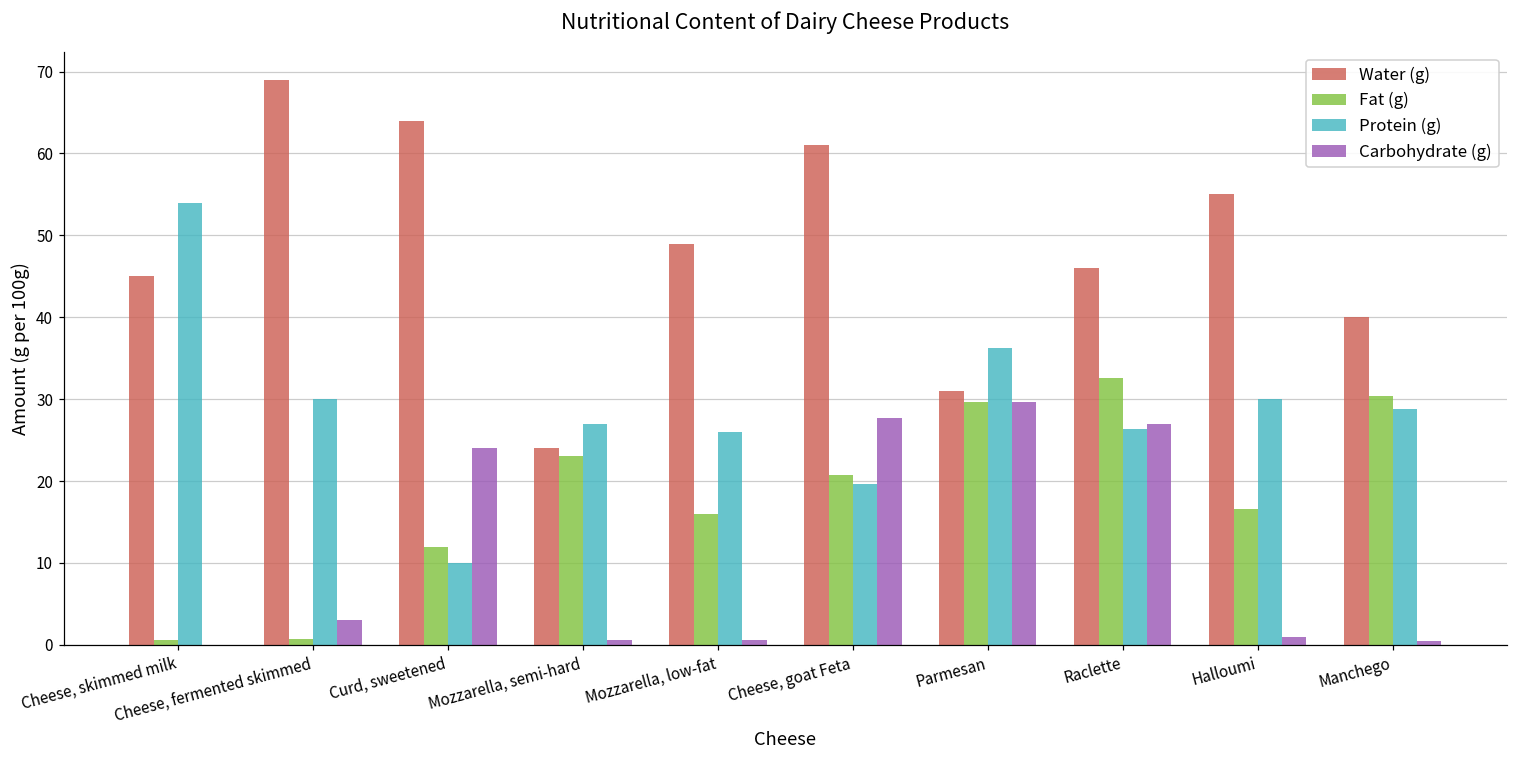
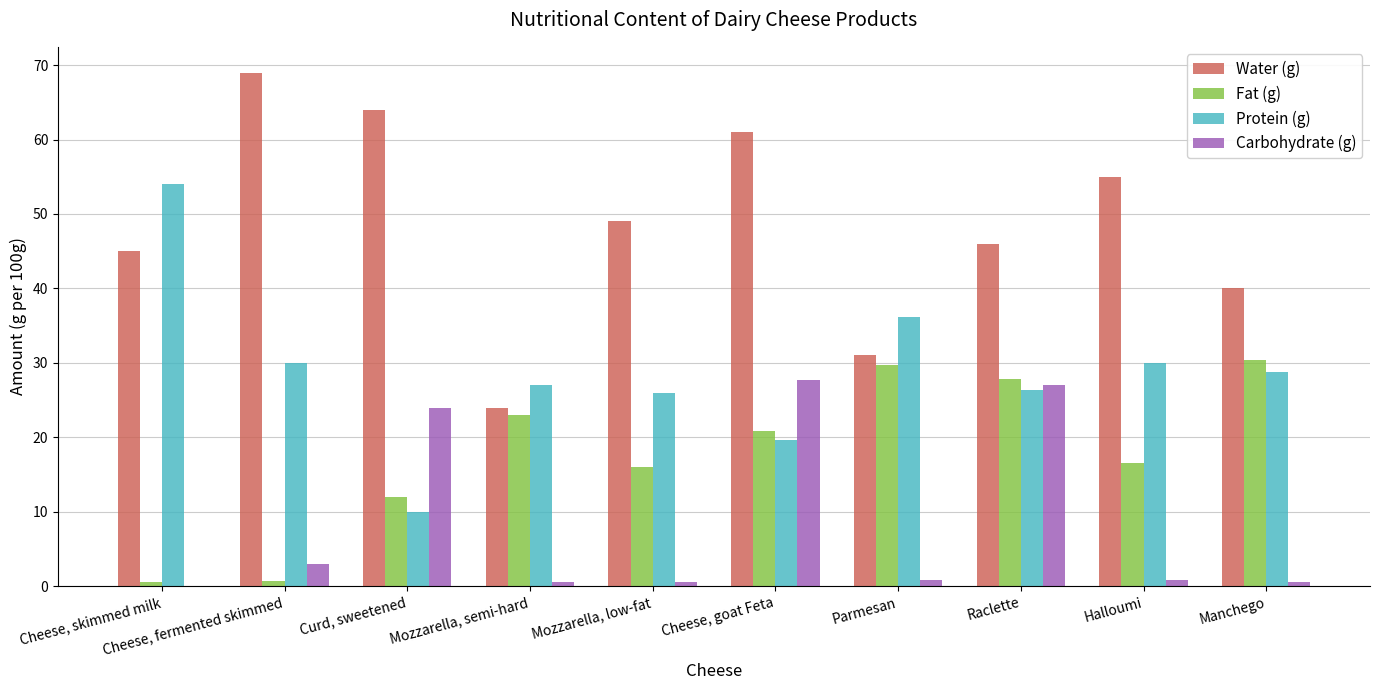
Carbohydrate (g), Parmesan: 30 -> 1
Fat (g), Raclette: 33 -> 28
